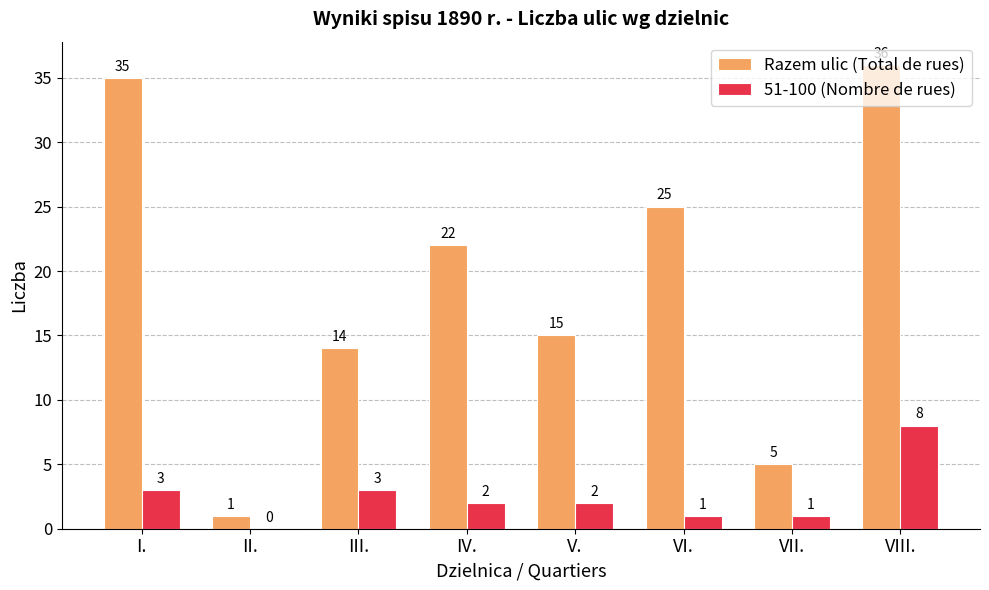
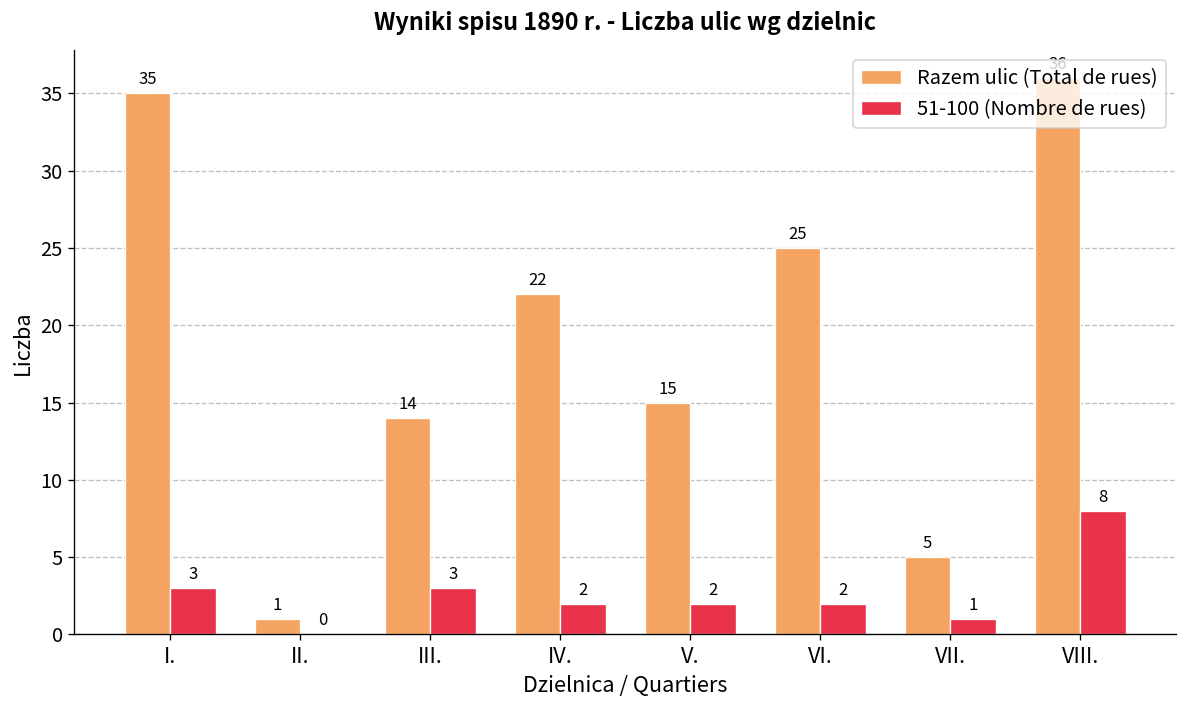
51-100 (Nombre de rues), VI.: 1 -> 2
